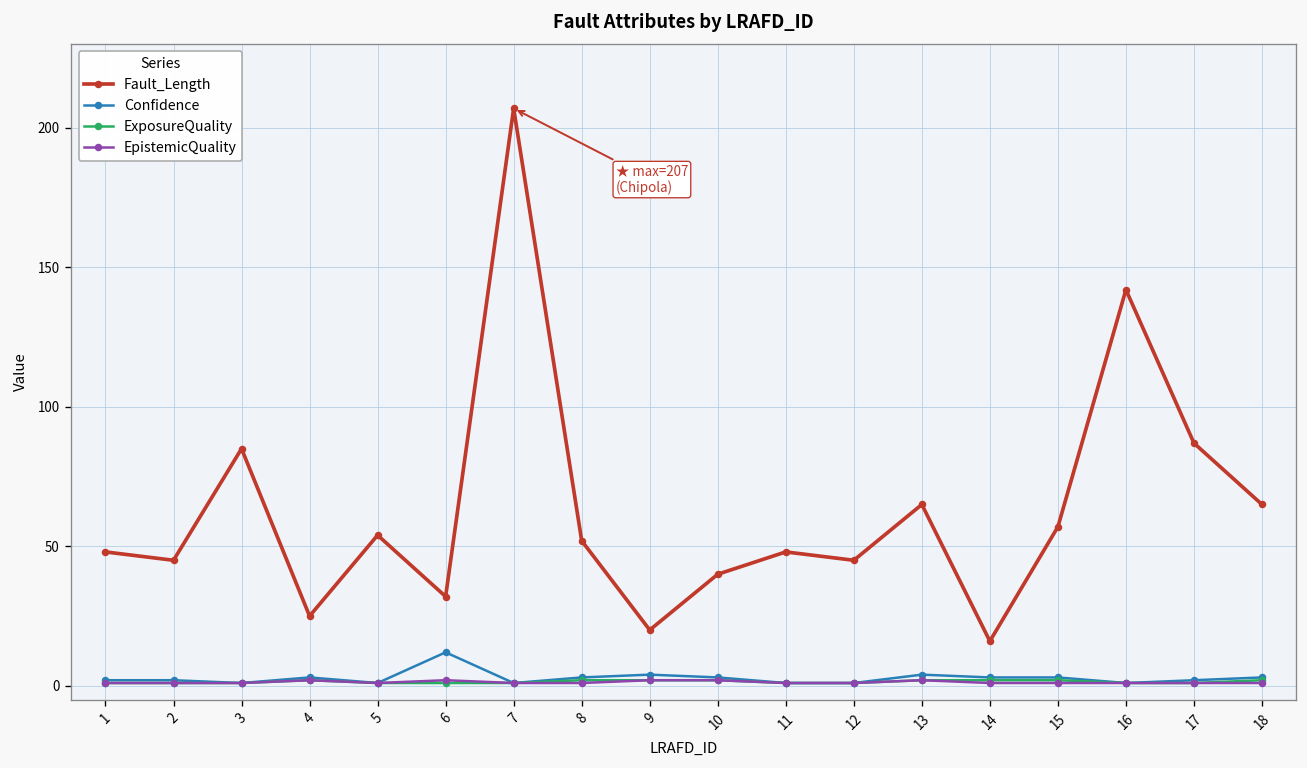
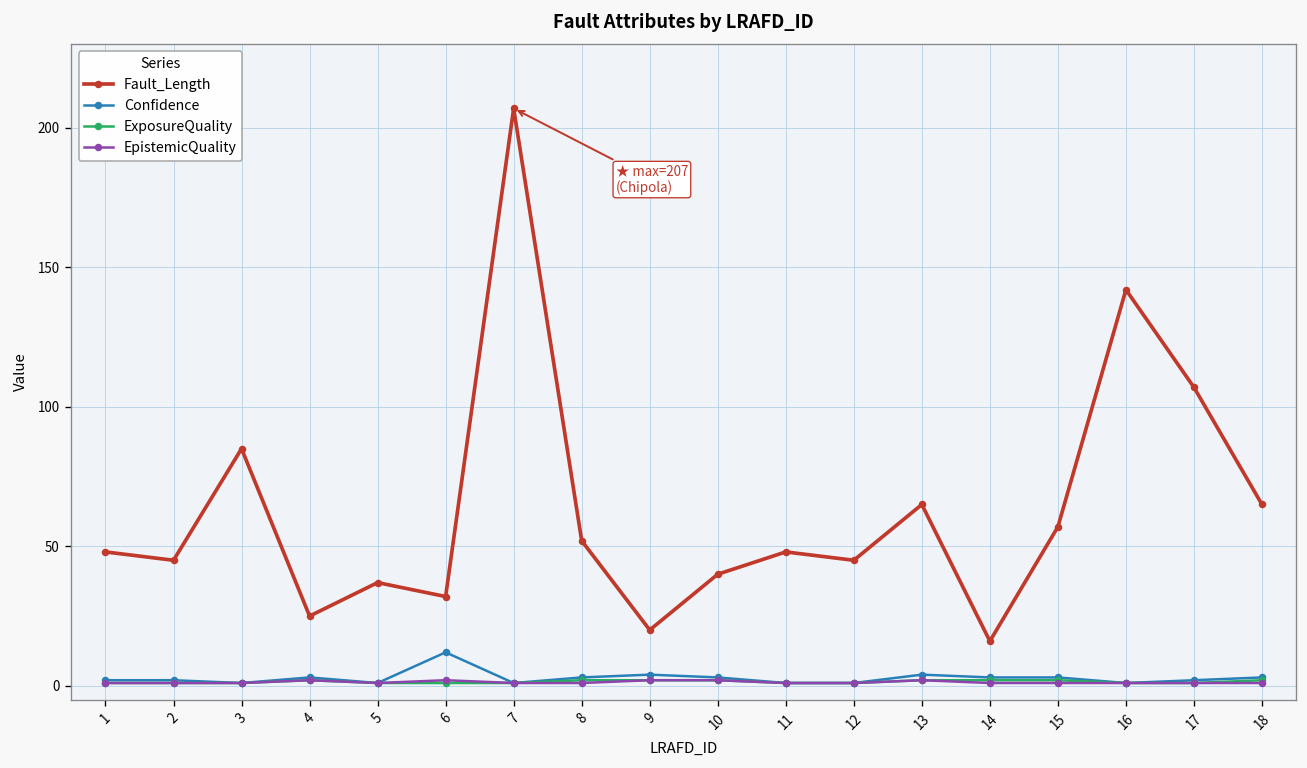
Fault_Length, 5: 54 -> 37
Fault_Length, 17: 87 -> 107
